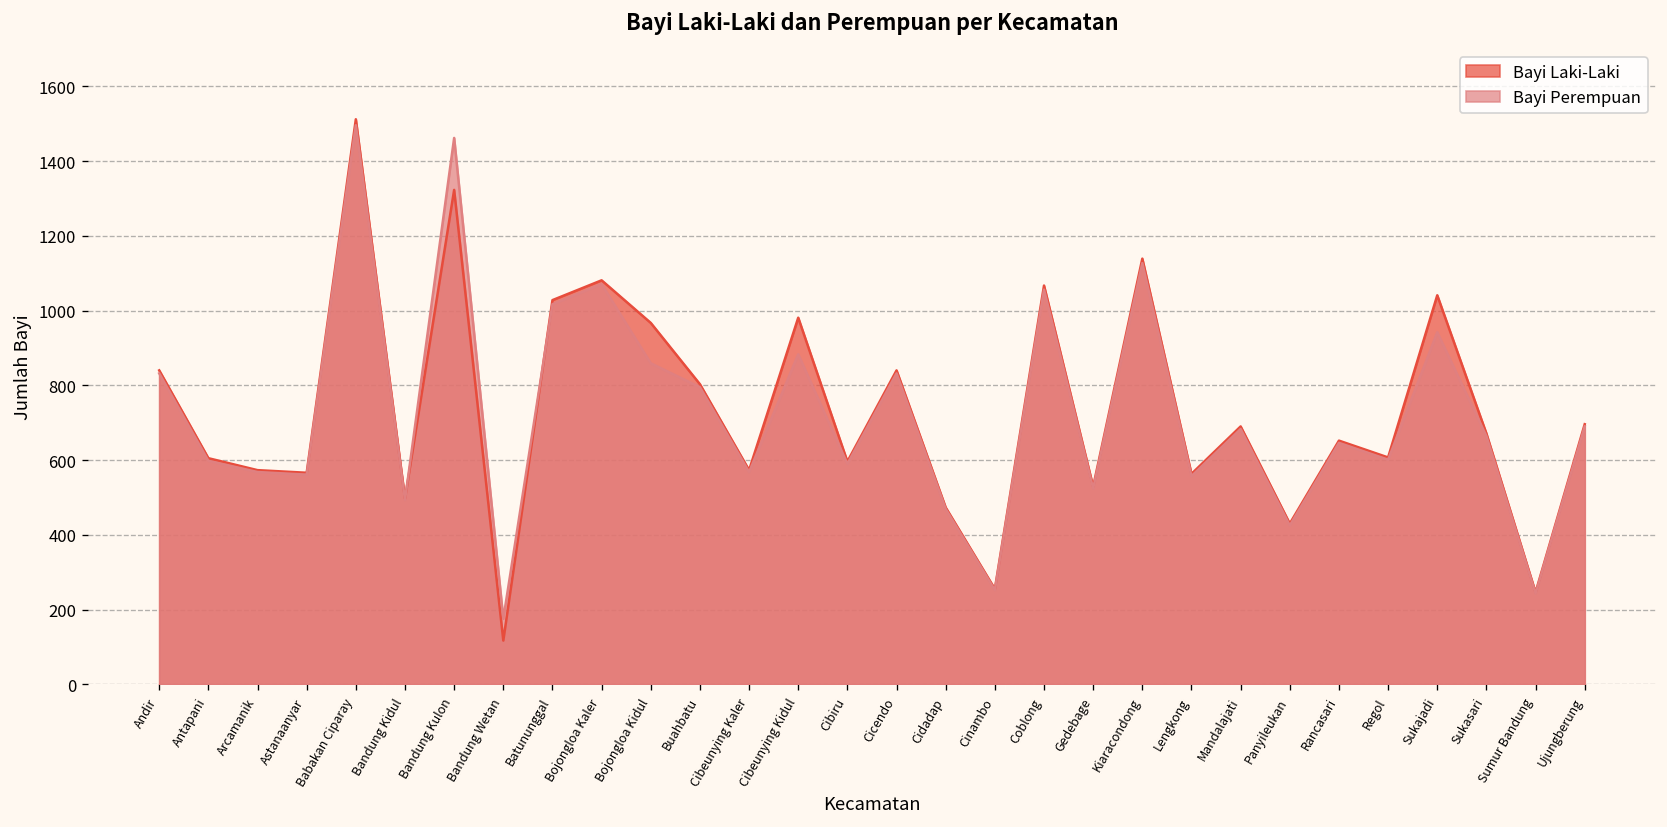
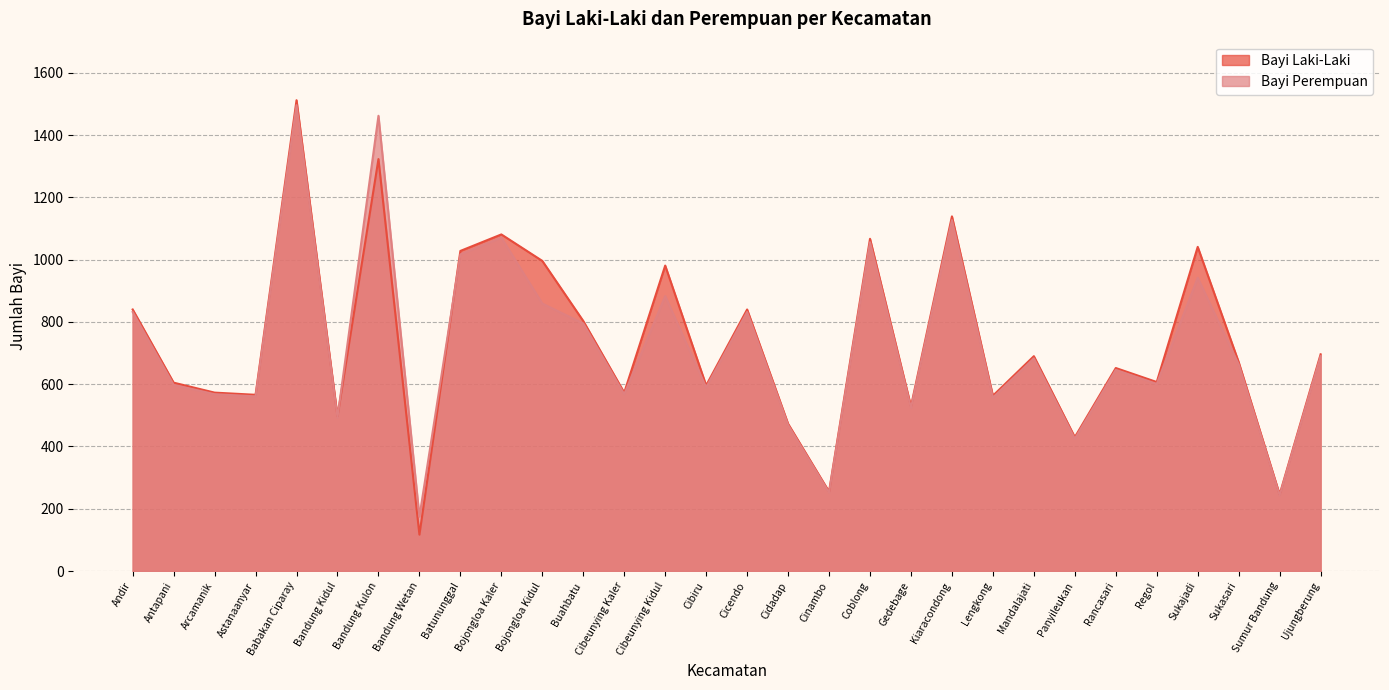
Bayi Laki-Laki, Bojongloa Kidul: 970 -> 1000
